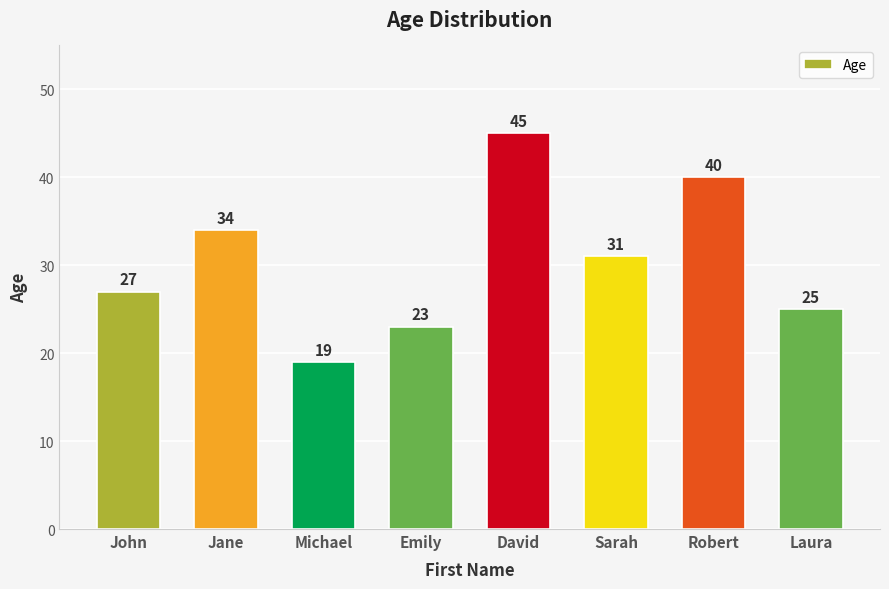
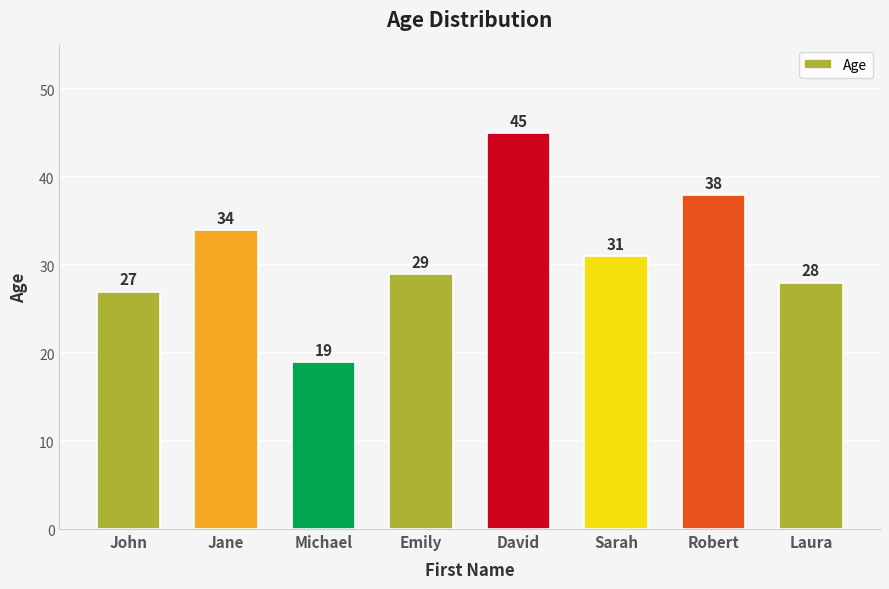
Emily: 23 -> 29
Robert: 40 -> 38
Laura: 25 -> 28
